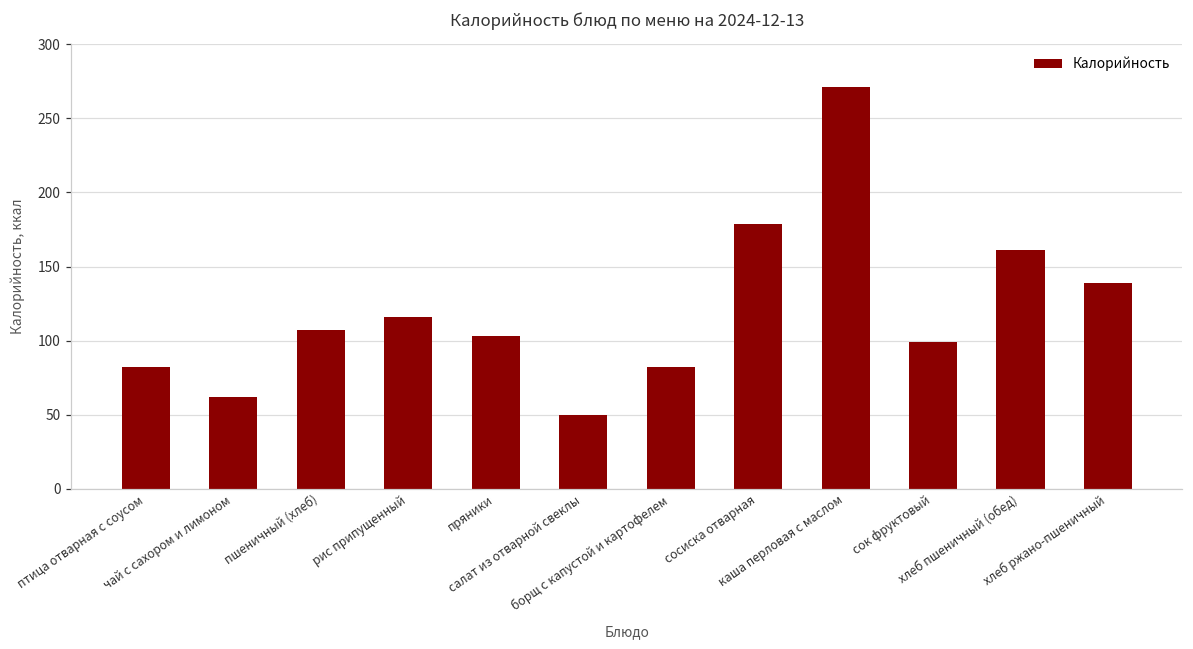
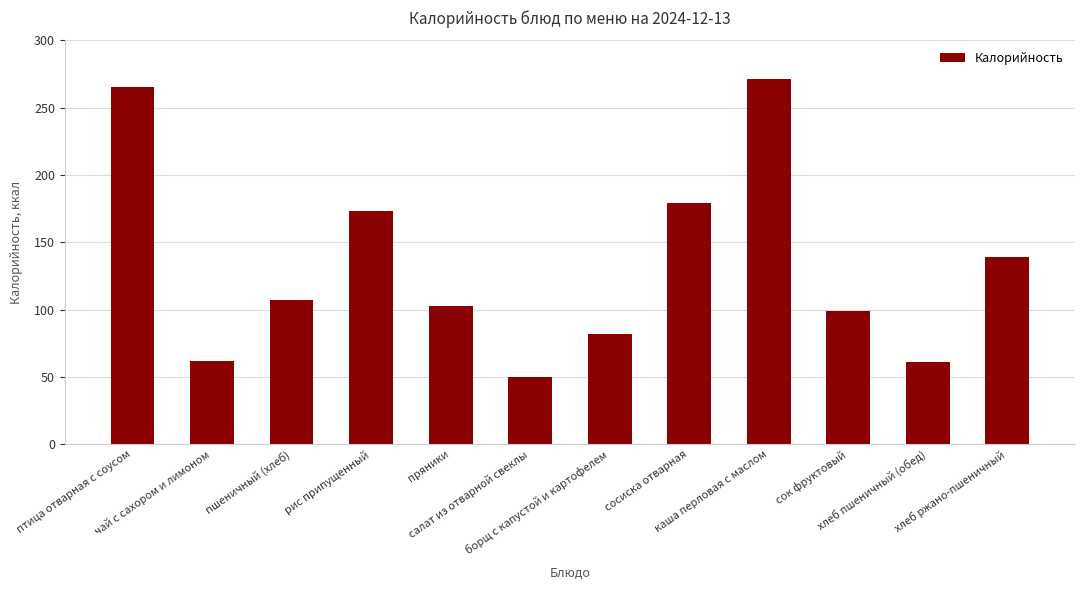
птица отварная с соусом: 82 -> 265
рис припущенный: 116 -> 173
хлеб пшеничный (обед): 161 -> 61
